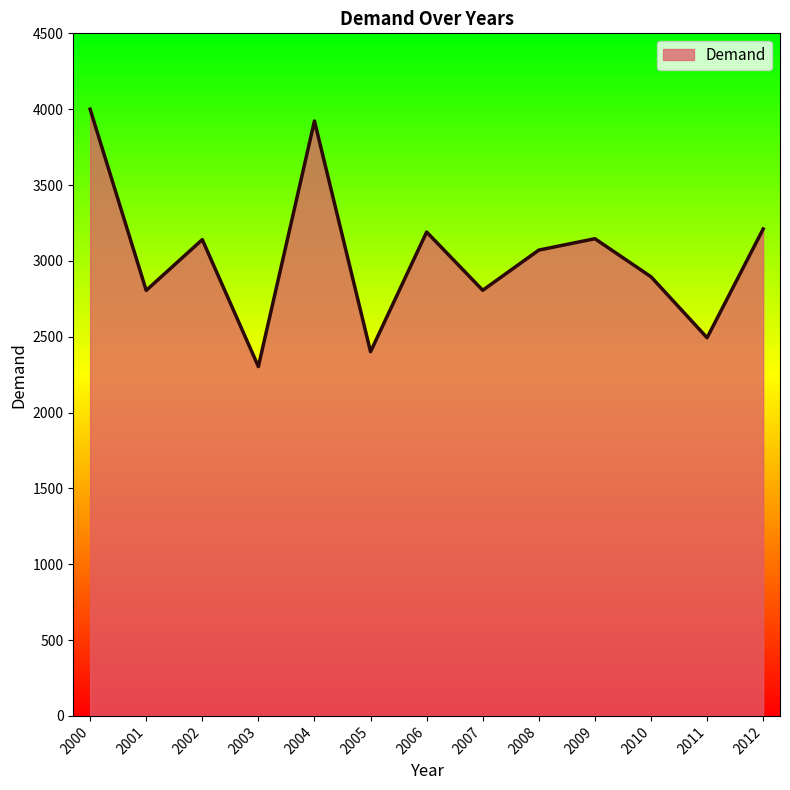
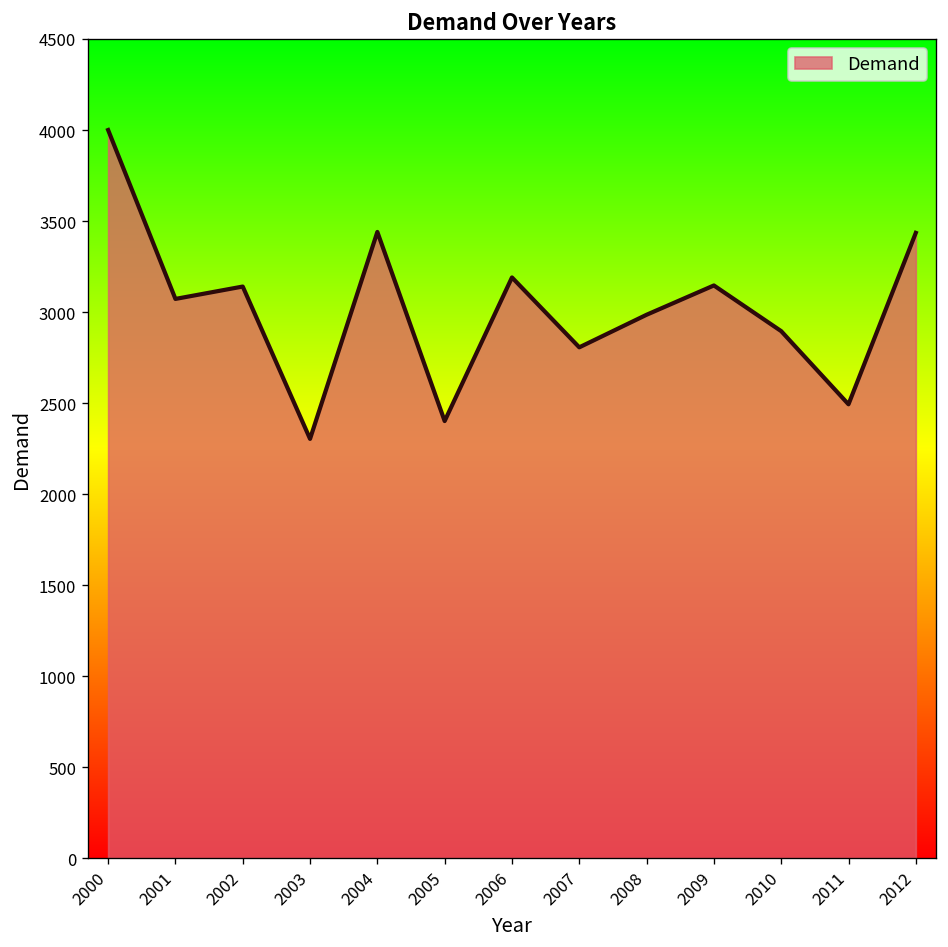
2001: 2810 -> 3070
2004: 3920 -> 3440
2008: 3070 -> 2990
2012: 3210 -> 3440
